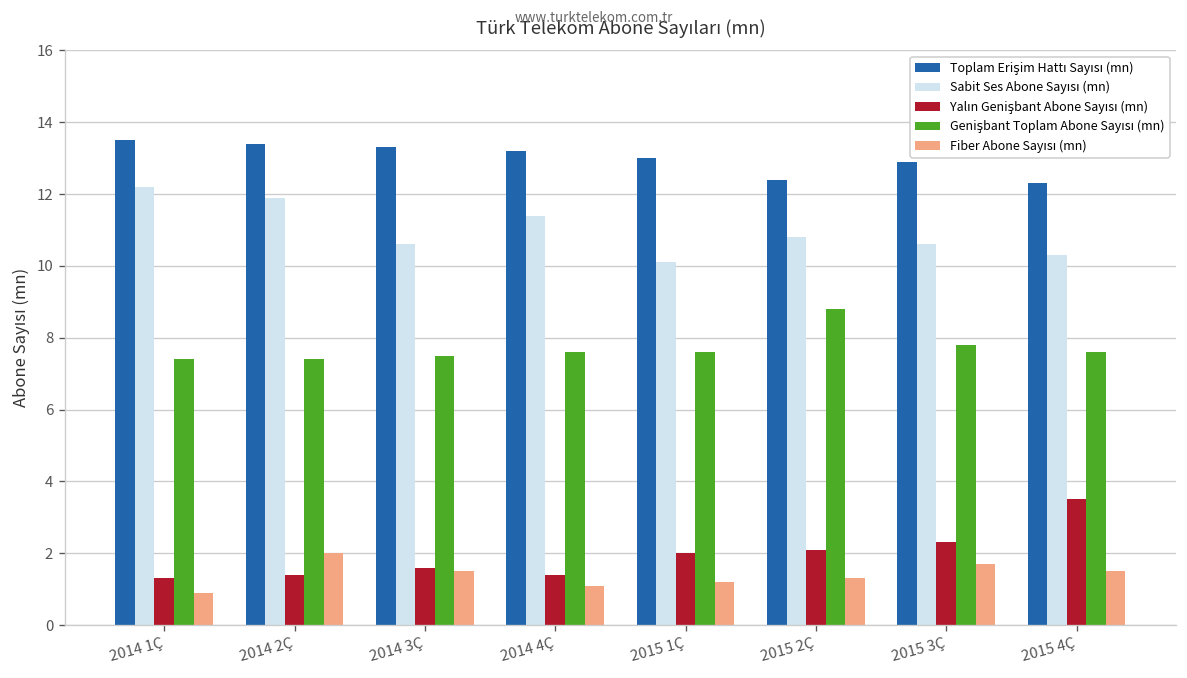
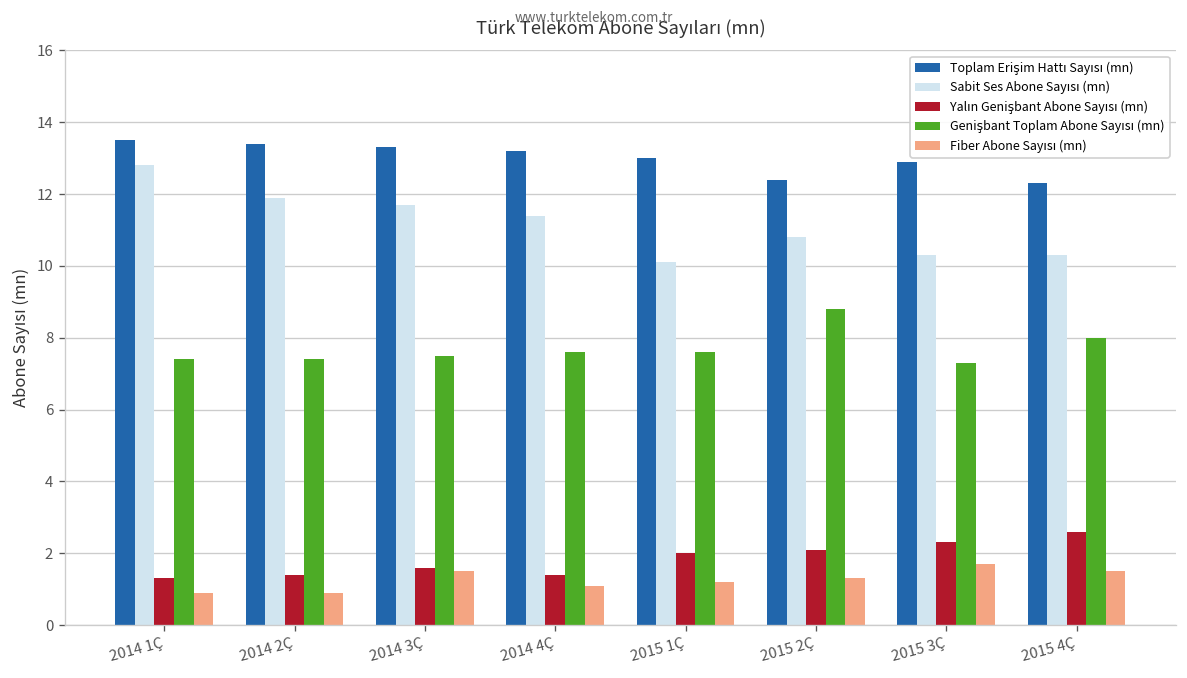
Sabit Ses Abone Sayısı (mn), 2014 1Ç: 12.2 -> 12.8
Fiber Abone Sayısı (mn), 2014 2Ç: 2.0 -> 0.9
Sabit Ses Abone Sayısı (mn), 2014 3Ç: 10.6 -> 11.7
Sabit Ses Abone Sayısı (mn), 2015 3Ç: 10.6 -> 10.3
Genişbant Toplam Abone Sayısı (mn), 2015 3Ç: 7.8 -> 7.3
Yalın Genişbant Abone Sayısı (mn), 2015 4Ç: 3.5 -> 2.6
Genişbant Toplam Abone Sayısı (mn), 2015 4Ç: 7.6 -> 8.0
